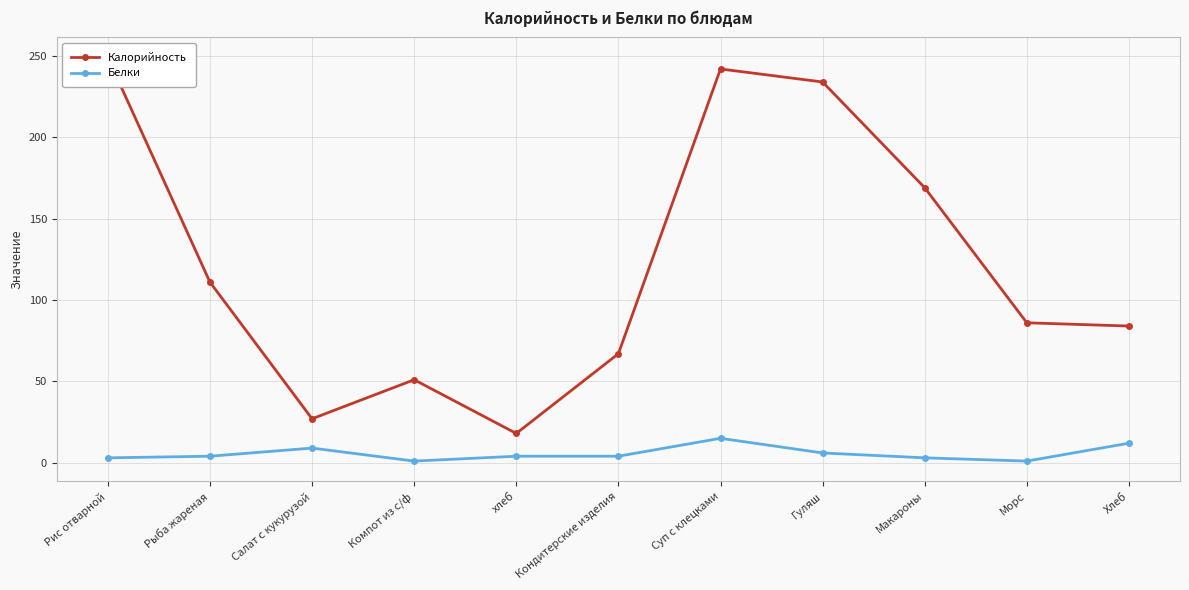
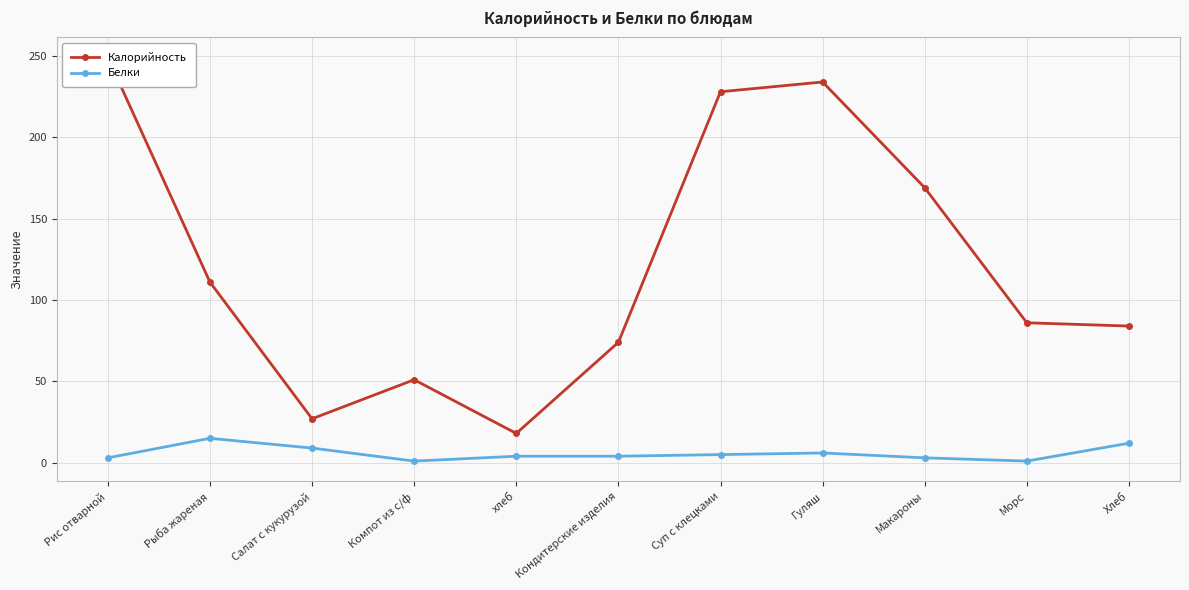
Белки, Рыба жареная: 4 -> 15
Калорийность, Кондитерские изделия: 67 -> 74
Калорийность, Суп с клецками: 242 -> 228
Белки, Суп с клецками: 15 -> 5
